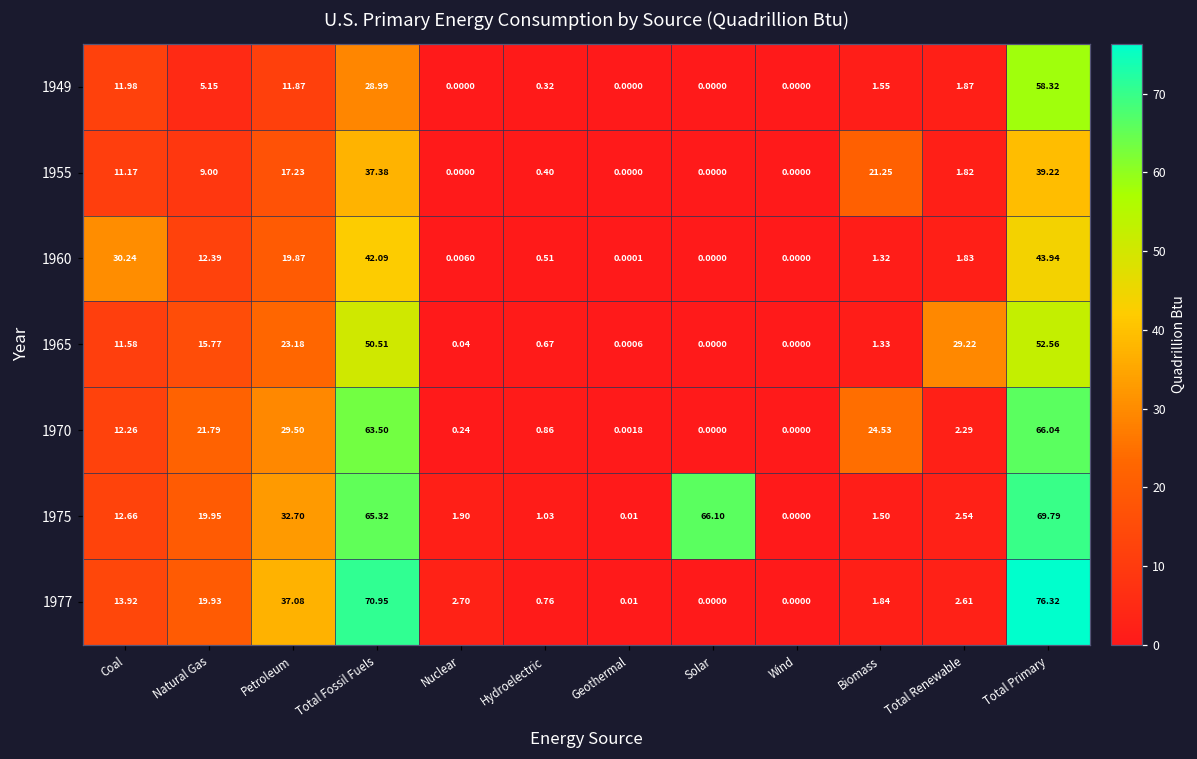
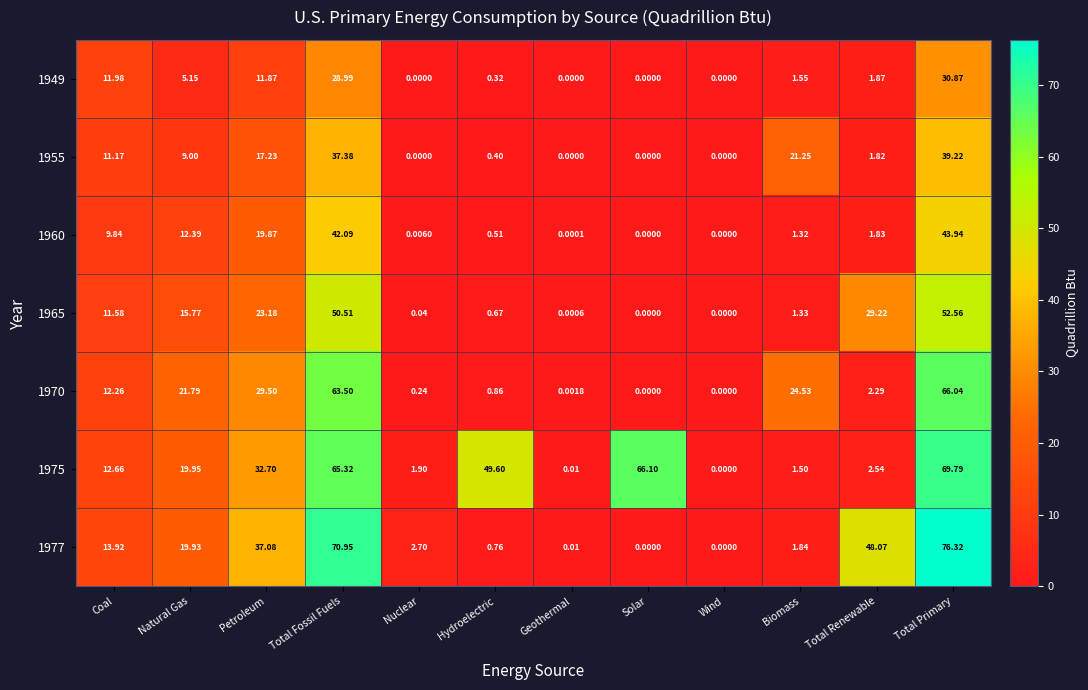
1949, Total Primary: 58.32 -> 30.87
1960, Coal: 30.24 -> 9.84
1975, Hydroelectric: 1.03 -> 49.60
1977, Total Renewable: 2.61 -> 48.07
